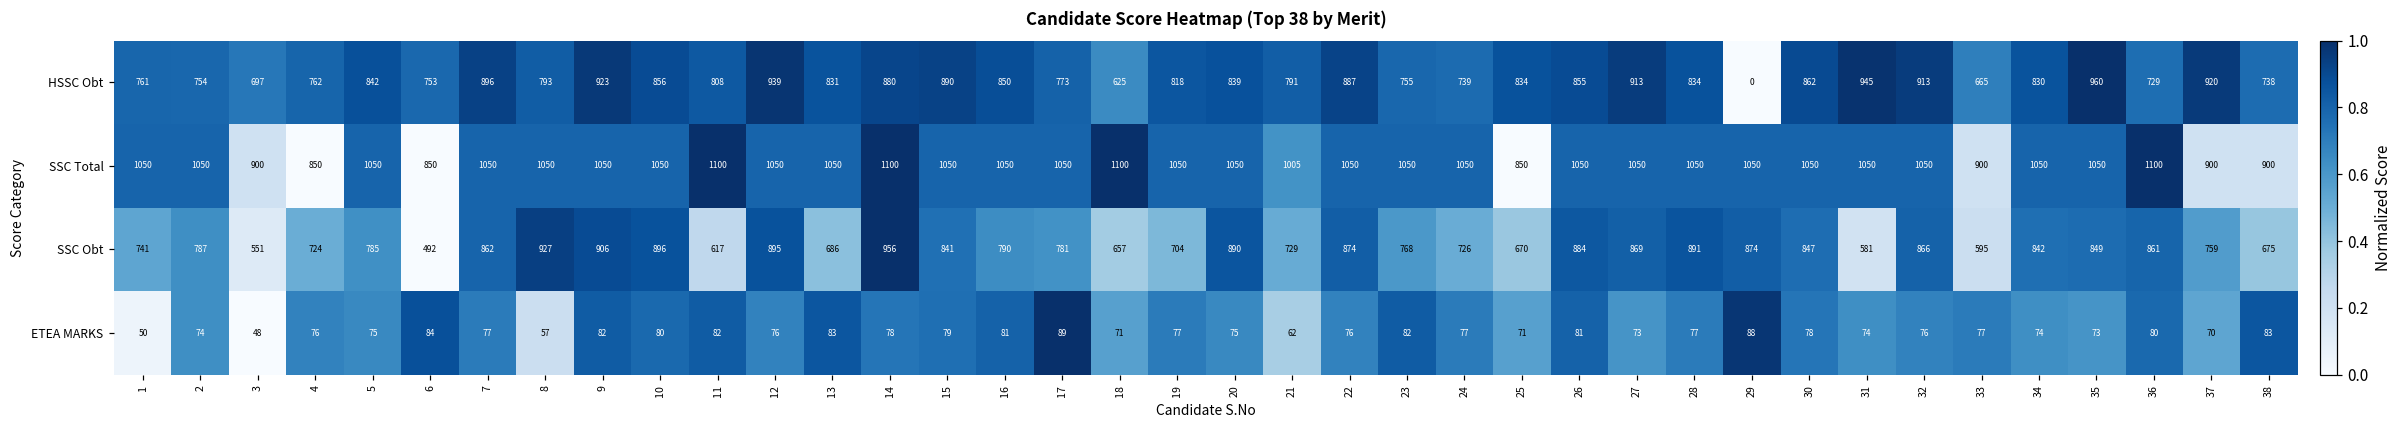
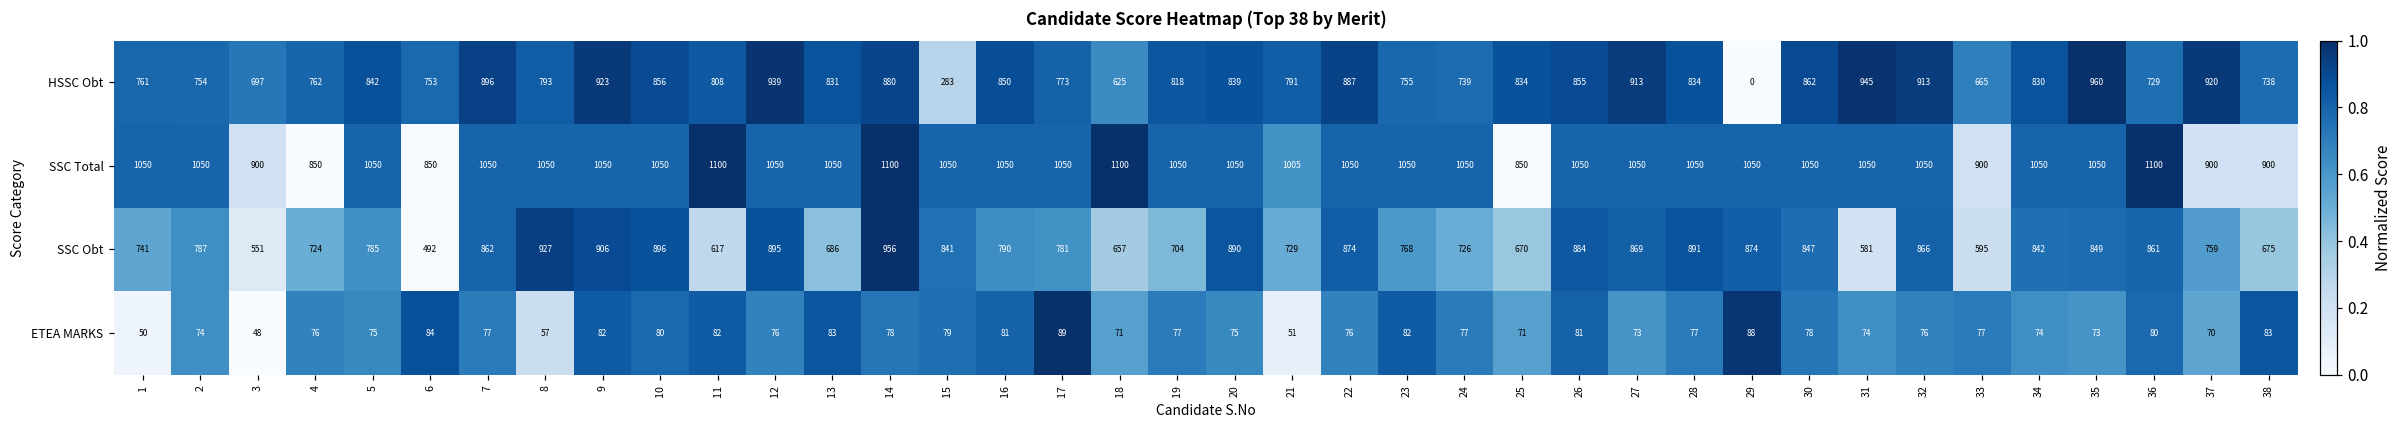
HSSC Obt, 15: 890 -> 283
ETEA MARKS, 21: 62 -> 51
